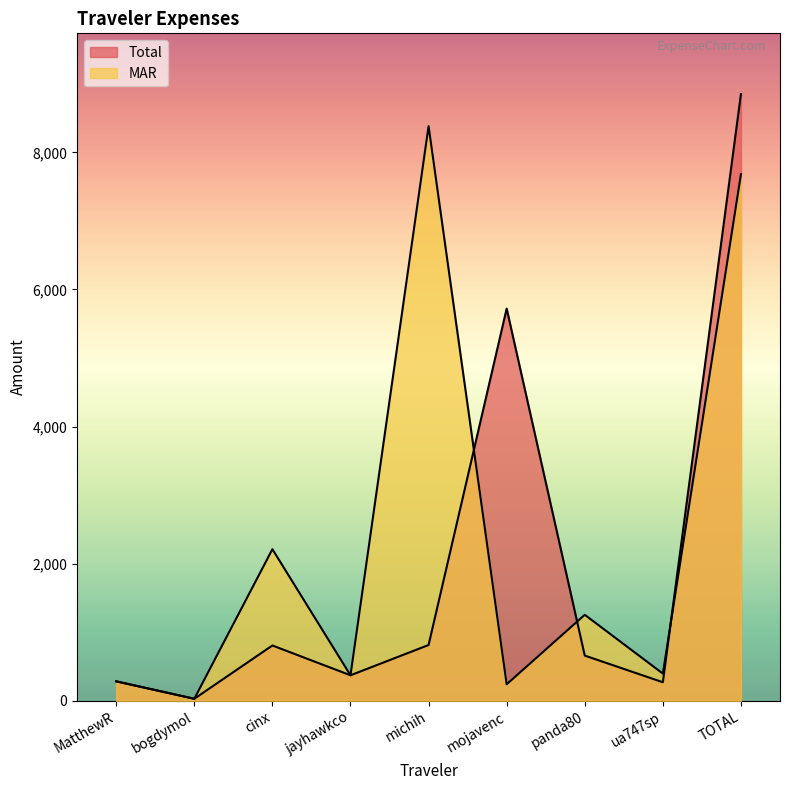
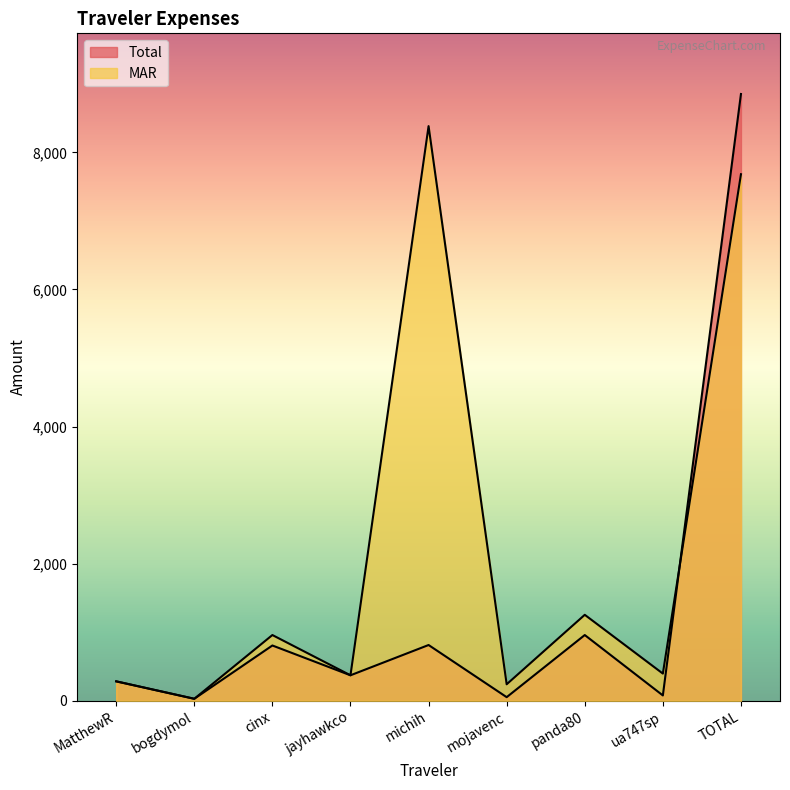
MAR, cinx: 2,200 -> 1,000
Total, mojavenc: 5,700 -> 100
Total, panda80: 700 -> 1,000
Total, ua747sp: 300 -> 100
